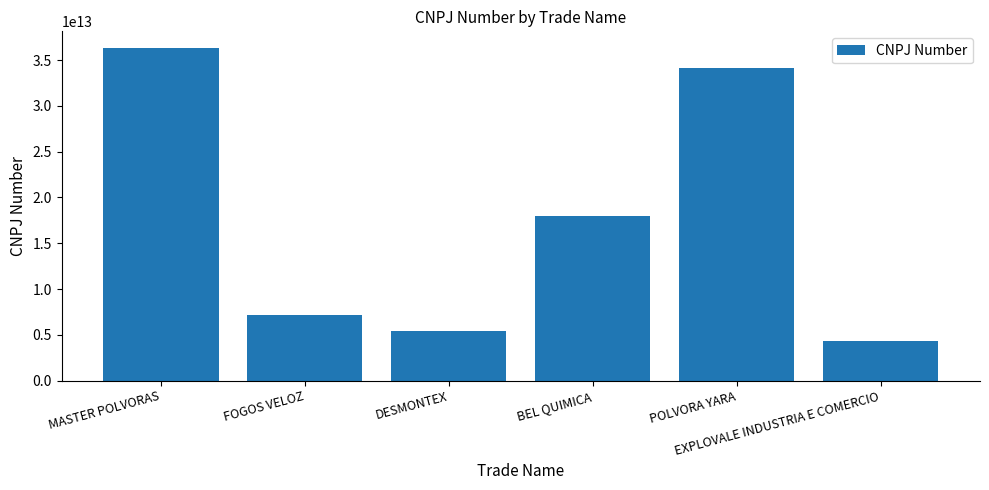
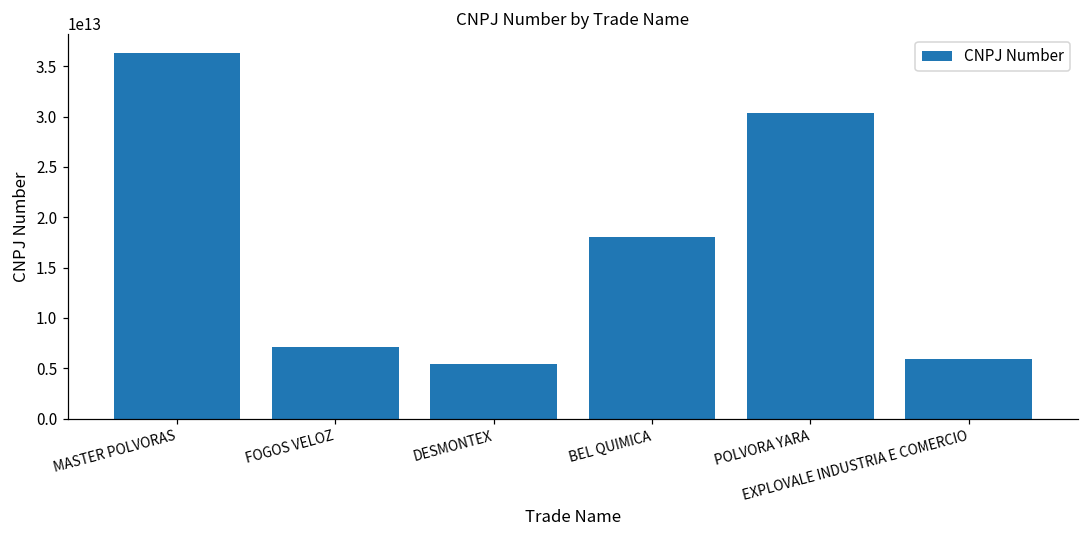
POLVORA YARA: 34000000000000 -> 30000000000000
EXPLOVALE INDUSTRIA E COMERCIO: 4000000000000 -> 6000000000000
